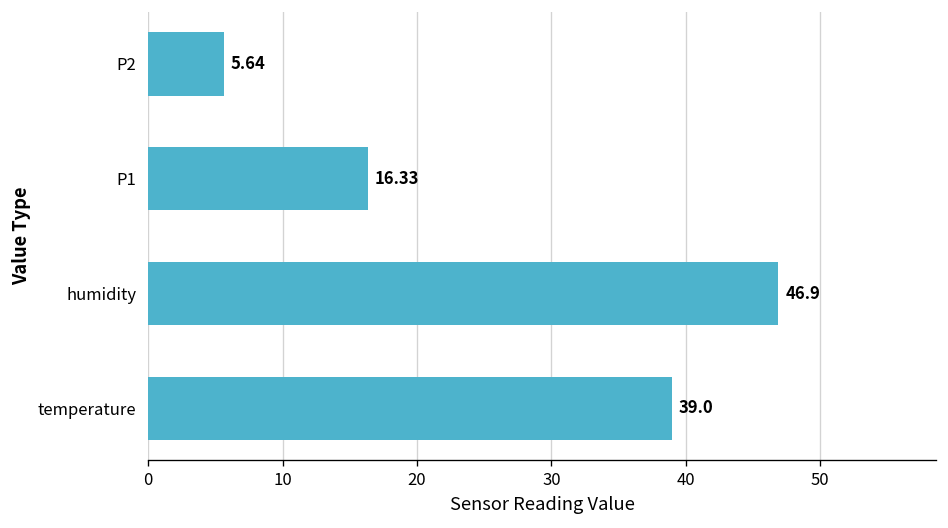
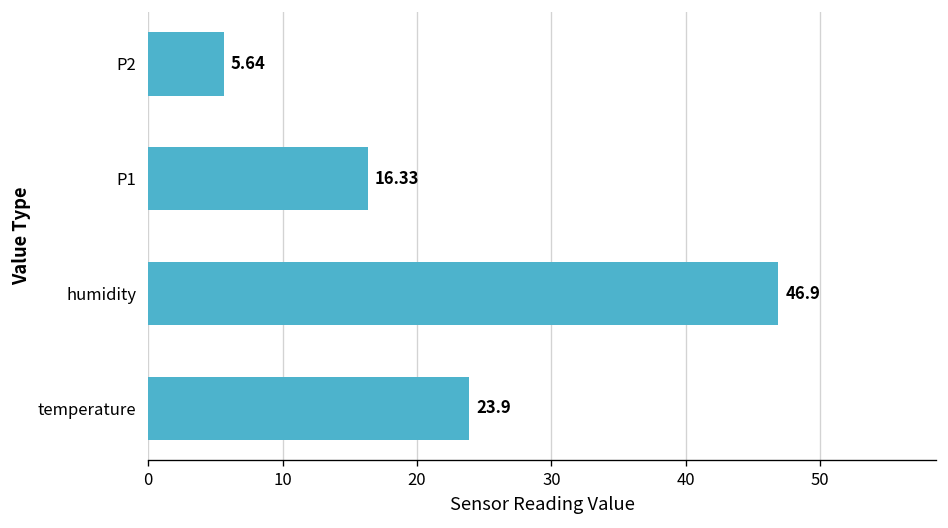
temperature: 39.0 -> 23.9
